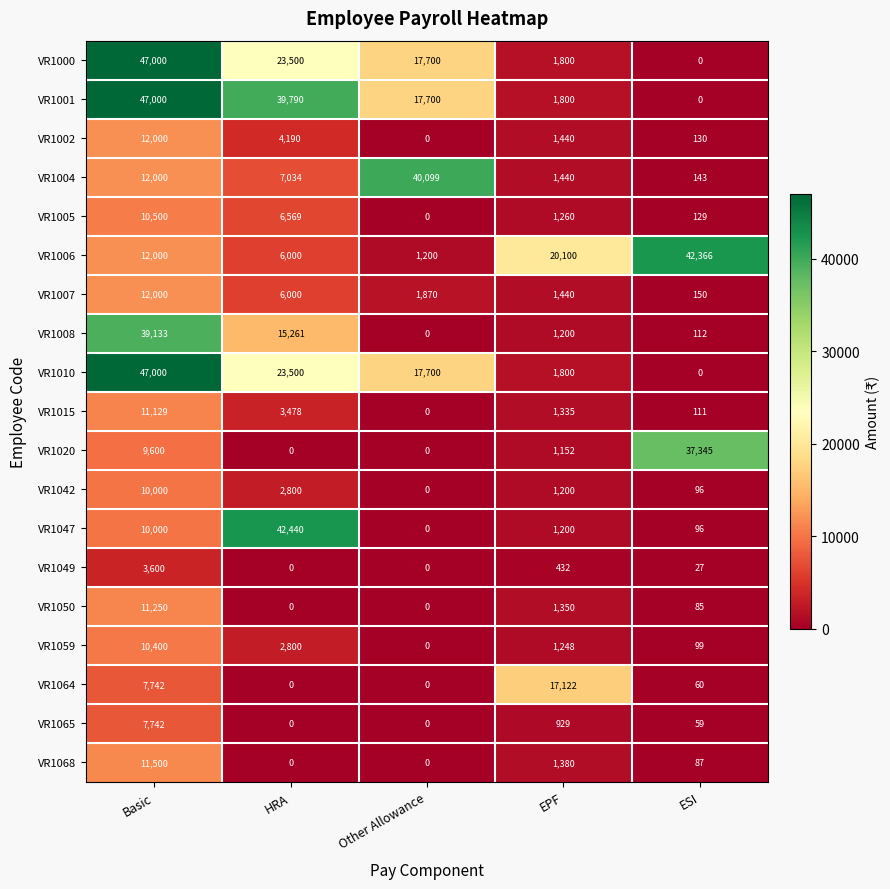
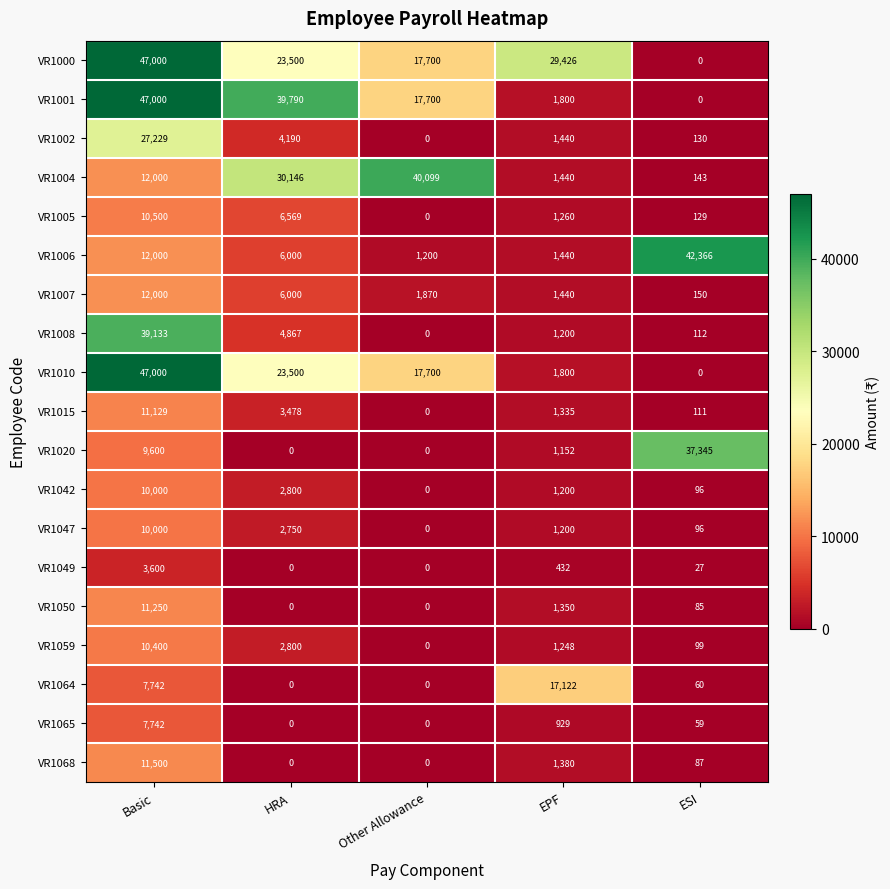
VR1000, EPF: 1,800 -> 29,426
VR1002, Basic: 12,000 -> 27,229
VR1004, HRA: 7,034 -> 30,146
VR1006, EPF: 20,100 -> 1,440
VR1008, HRA: 15,261 -> 4,867
VR1047, HRA: 42,440 -> 2,750
